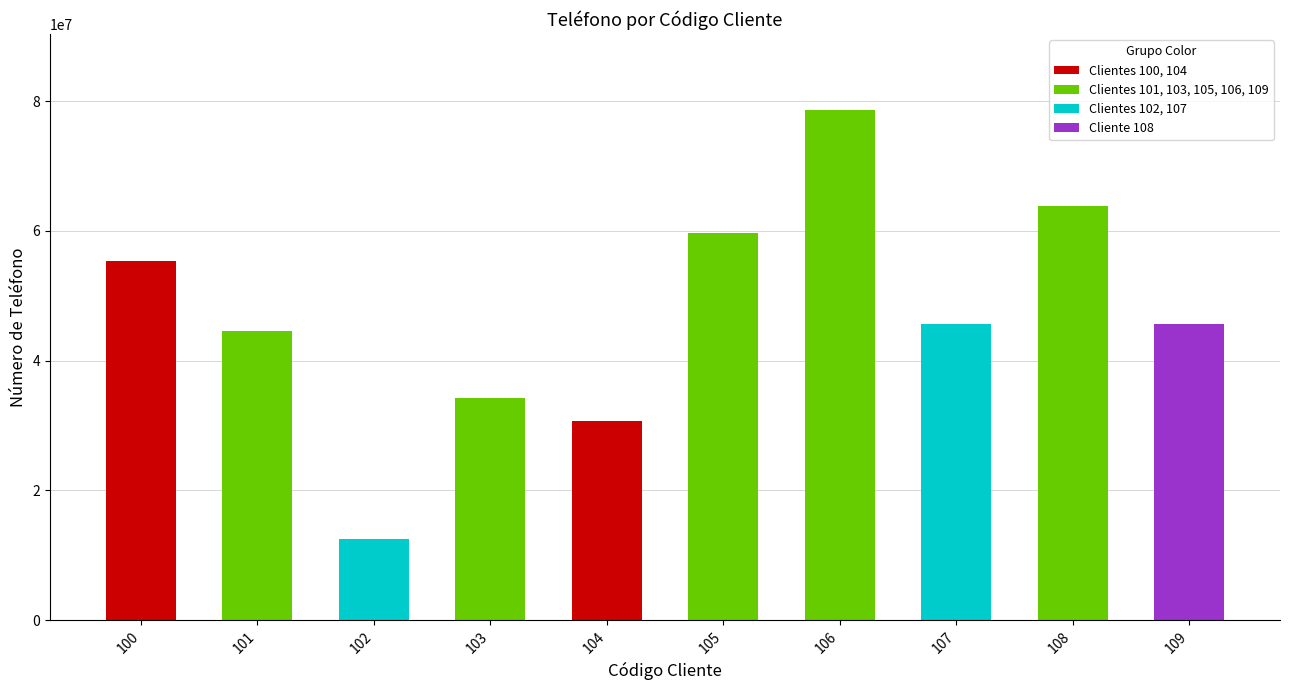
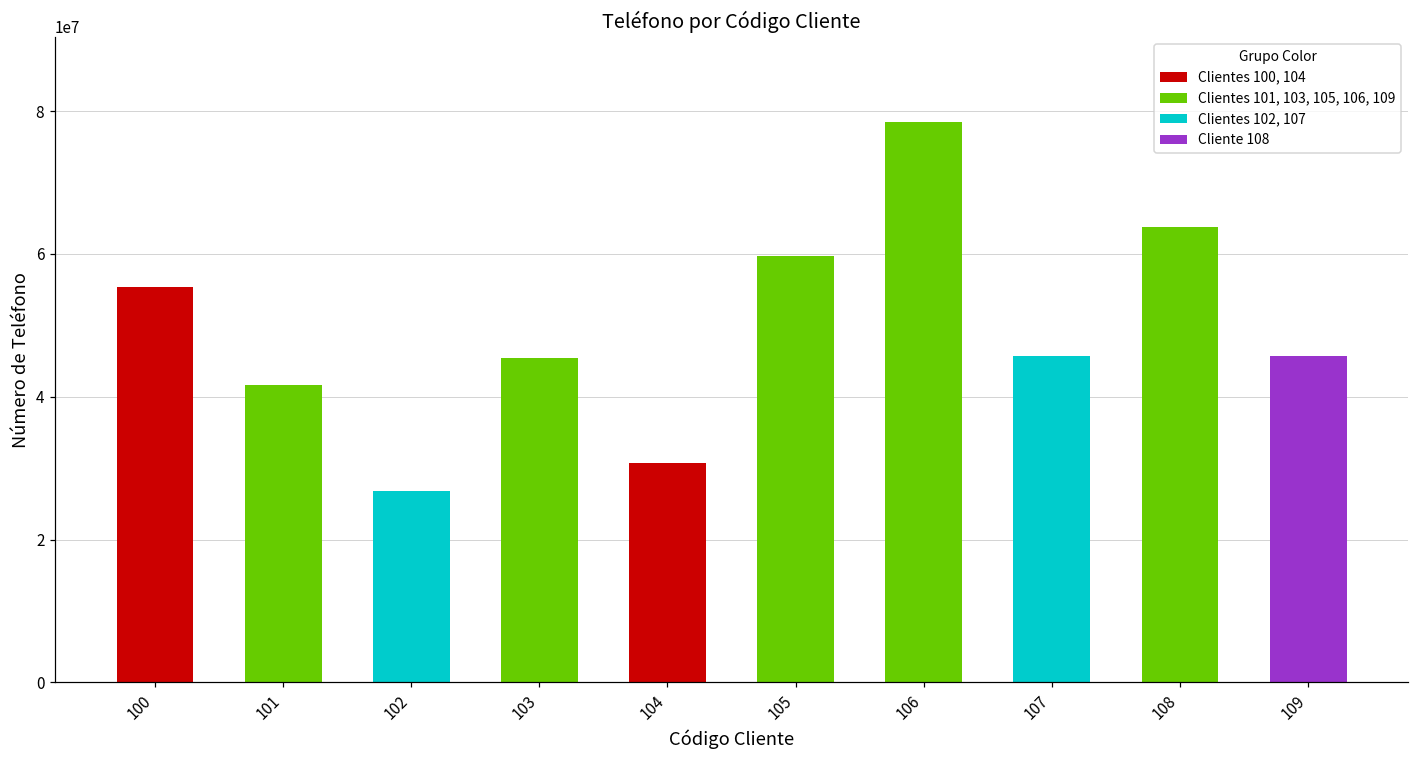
101: 45000000 -> 42000000
102: 12000000 -> 27000000
103: 34000000 -> 45000000
